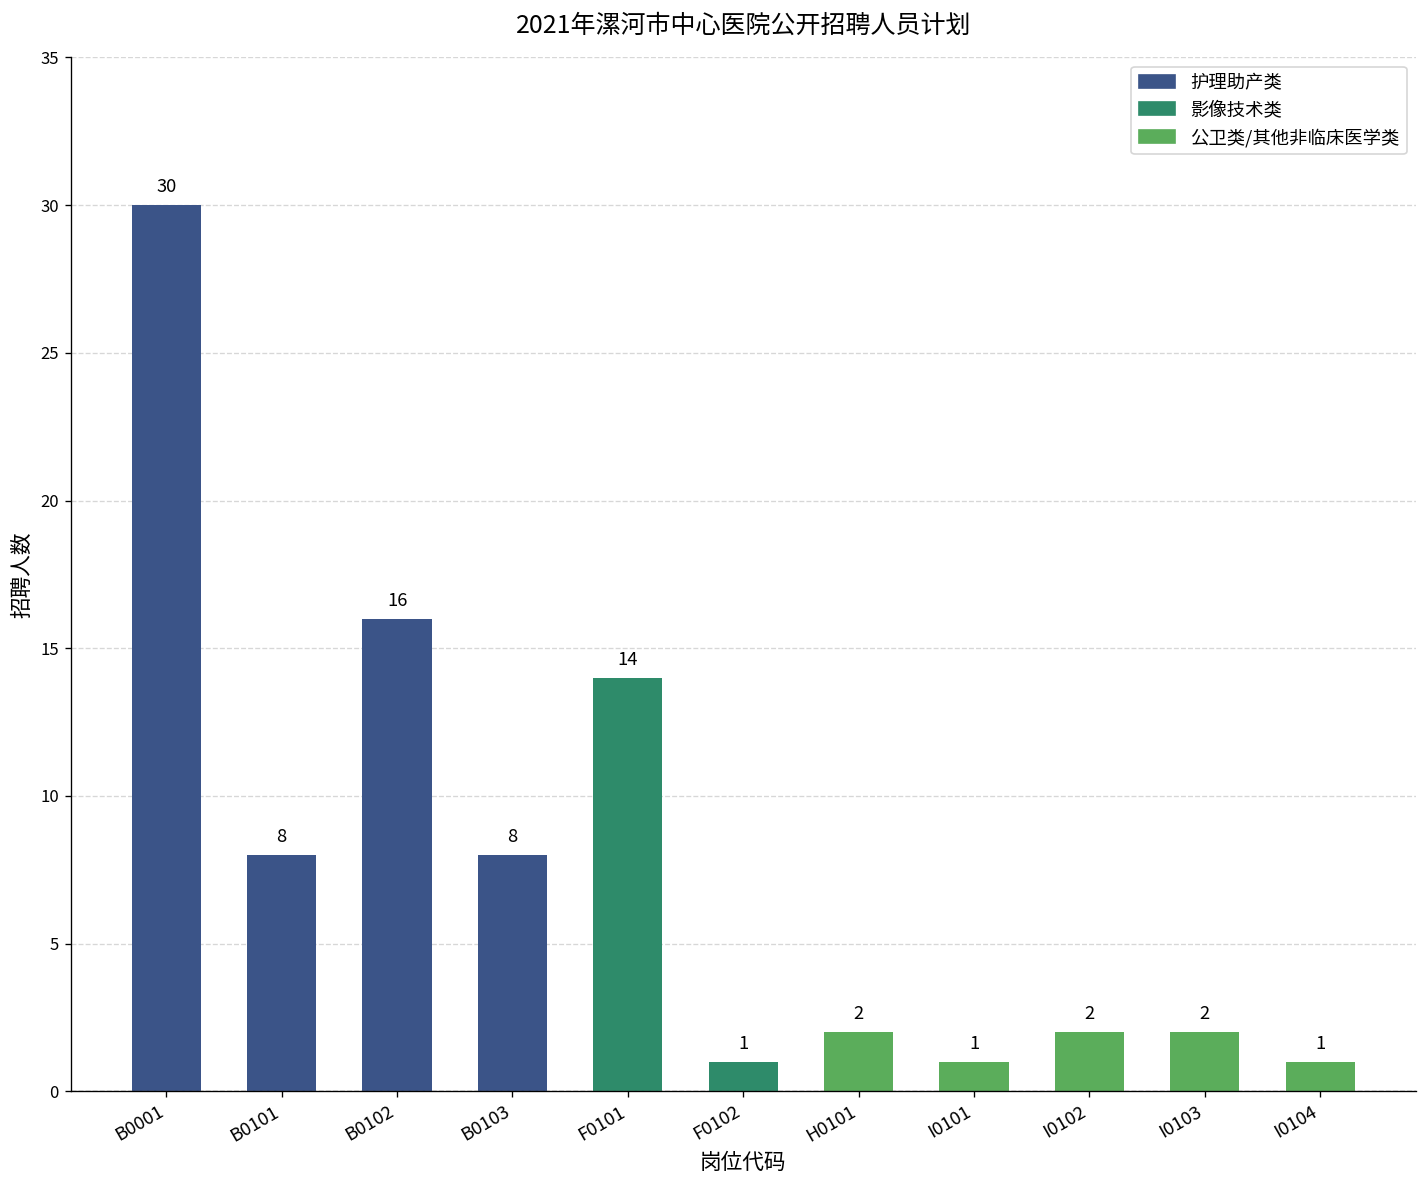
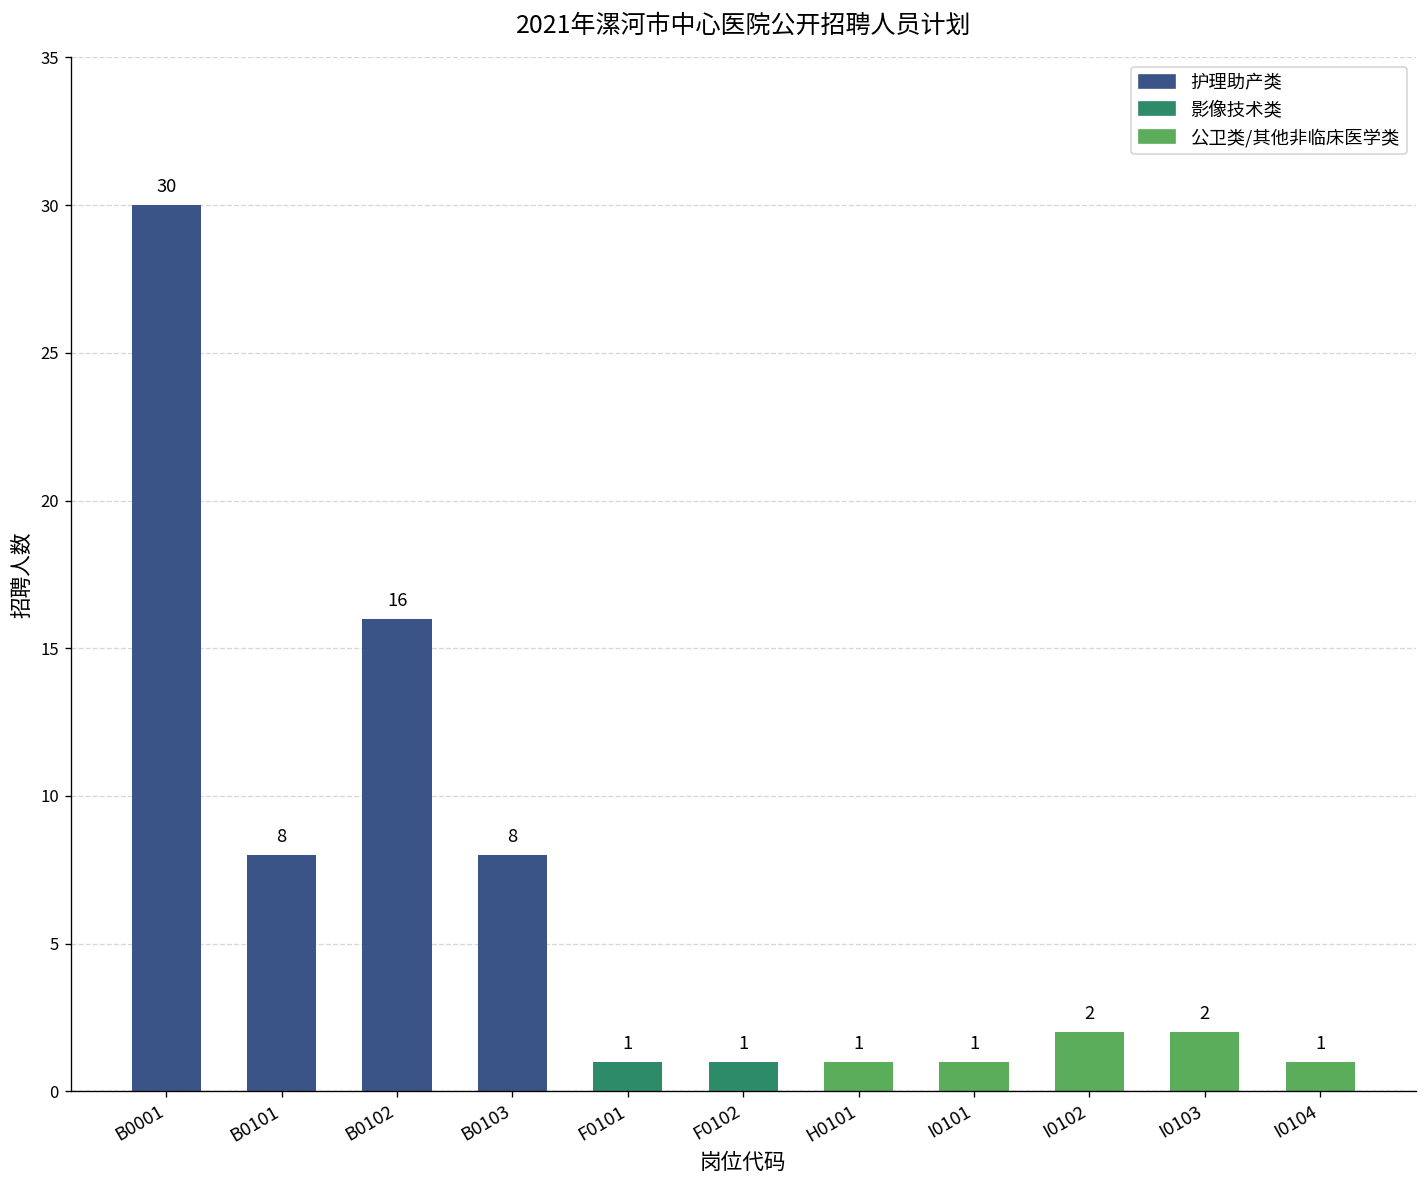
F0101: 14 -> 1
H0101: 2 -> 1
